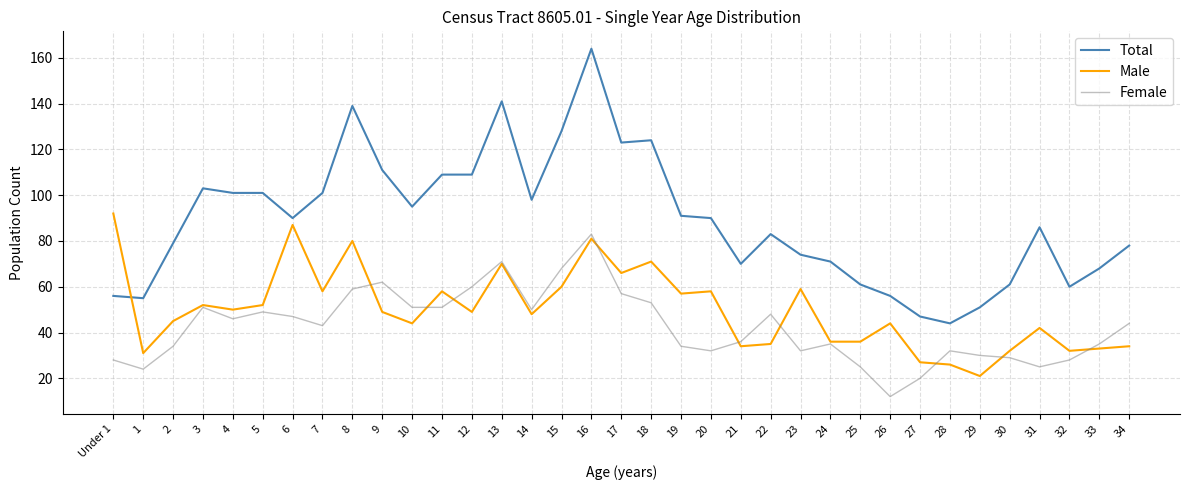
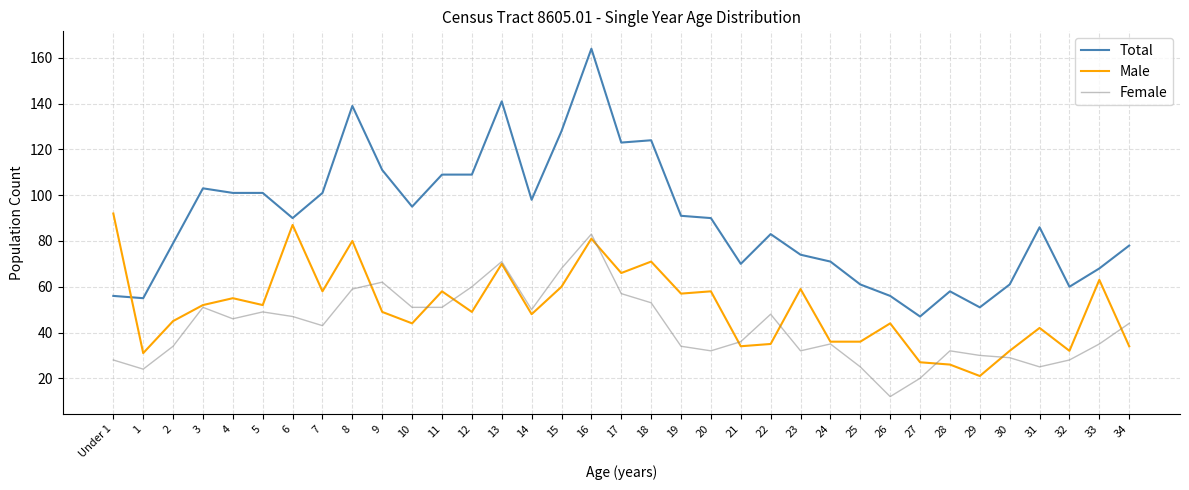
Male, 4: 50 -> 55
Total, 28: 44 -> 58
Male, 33: 33 -> 63
